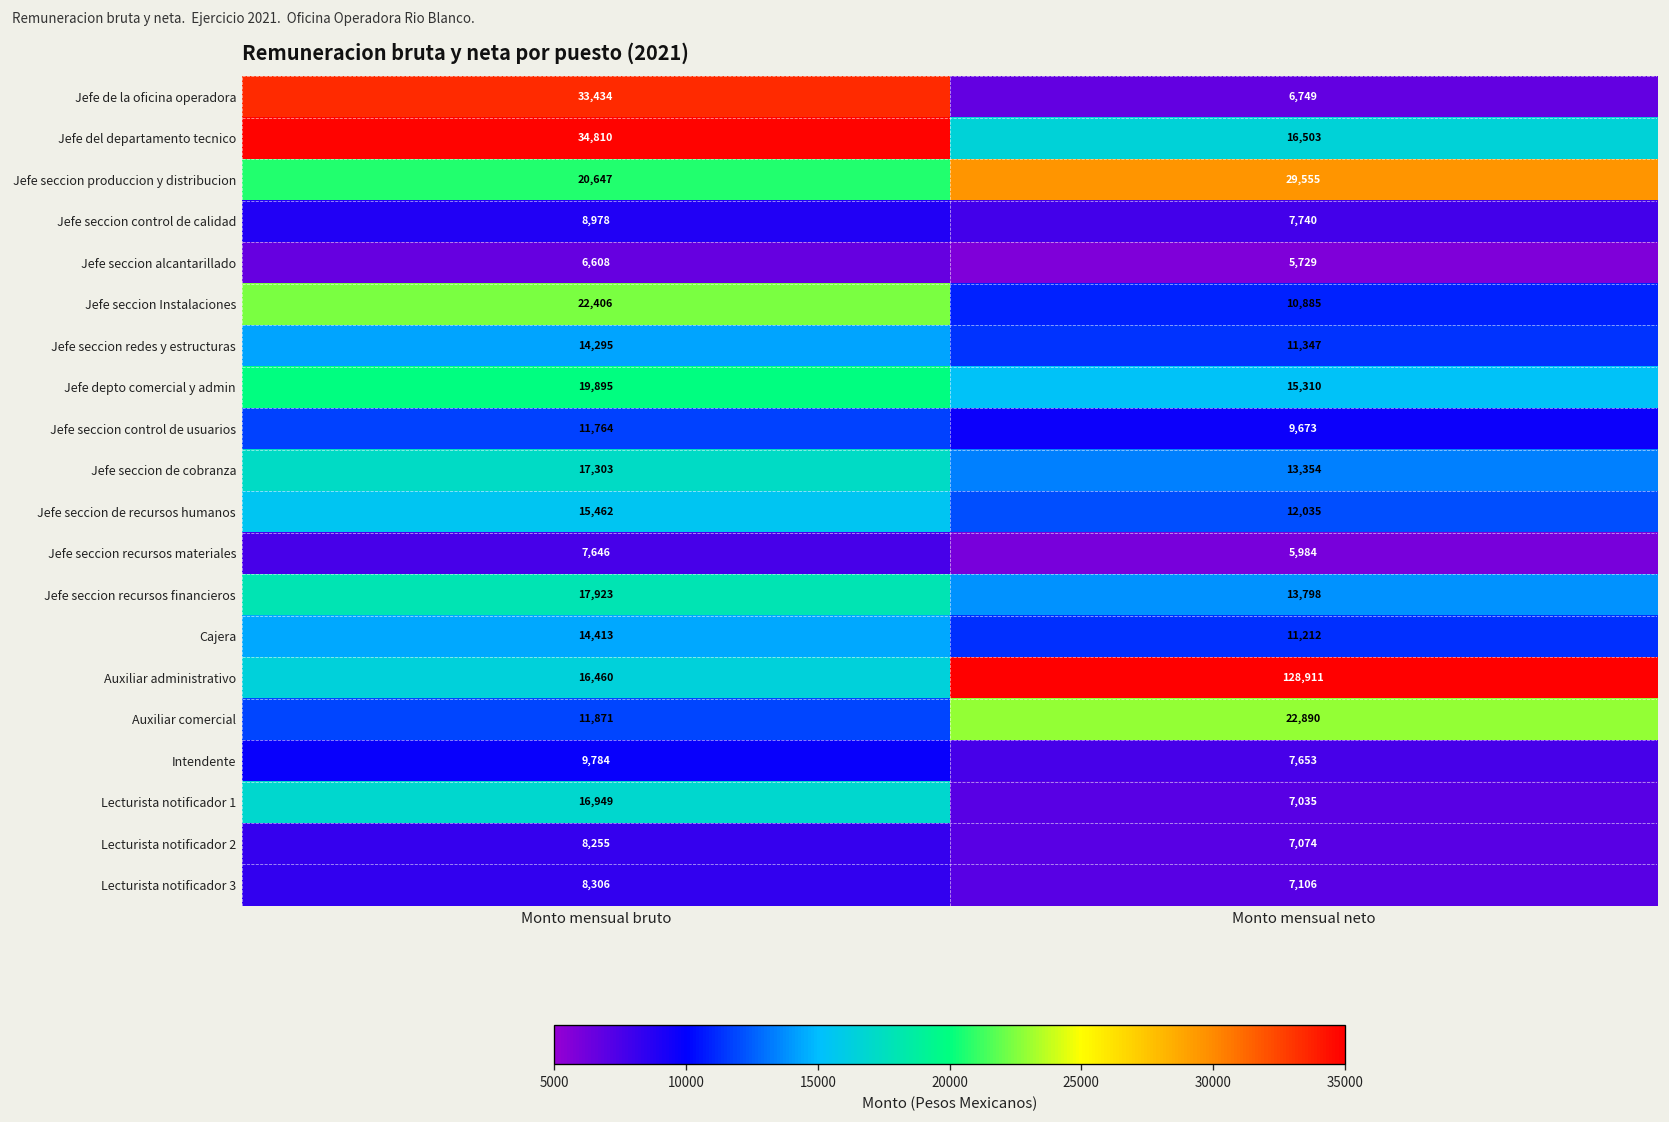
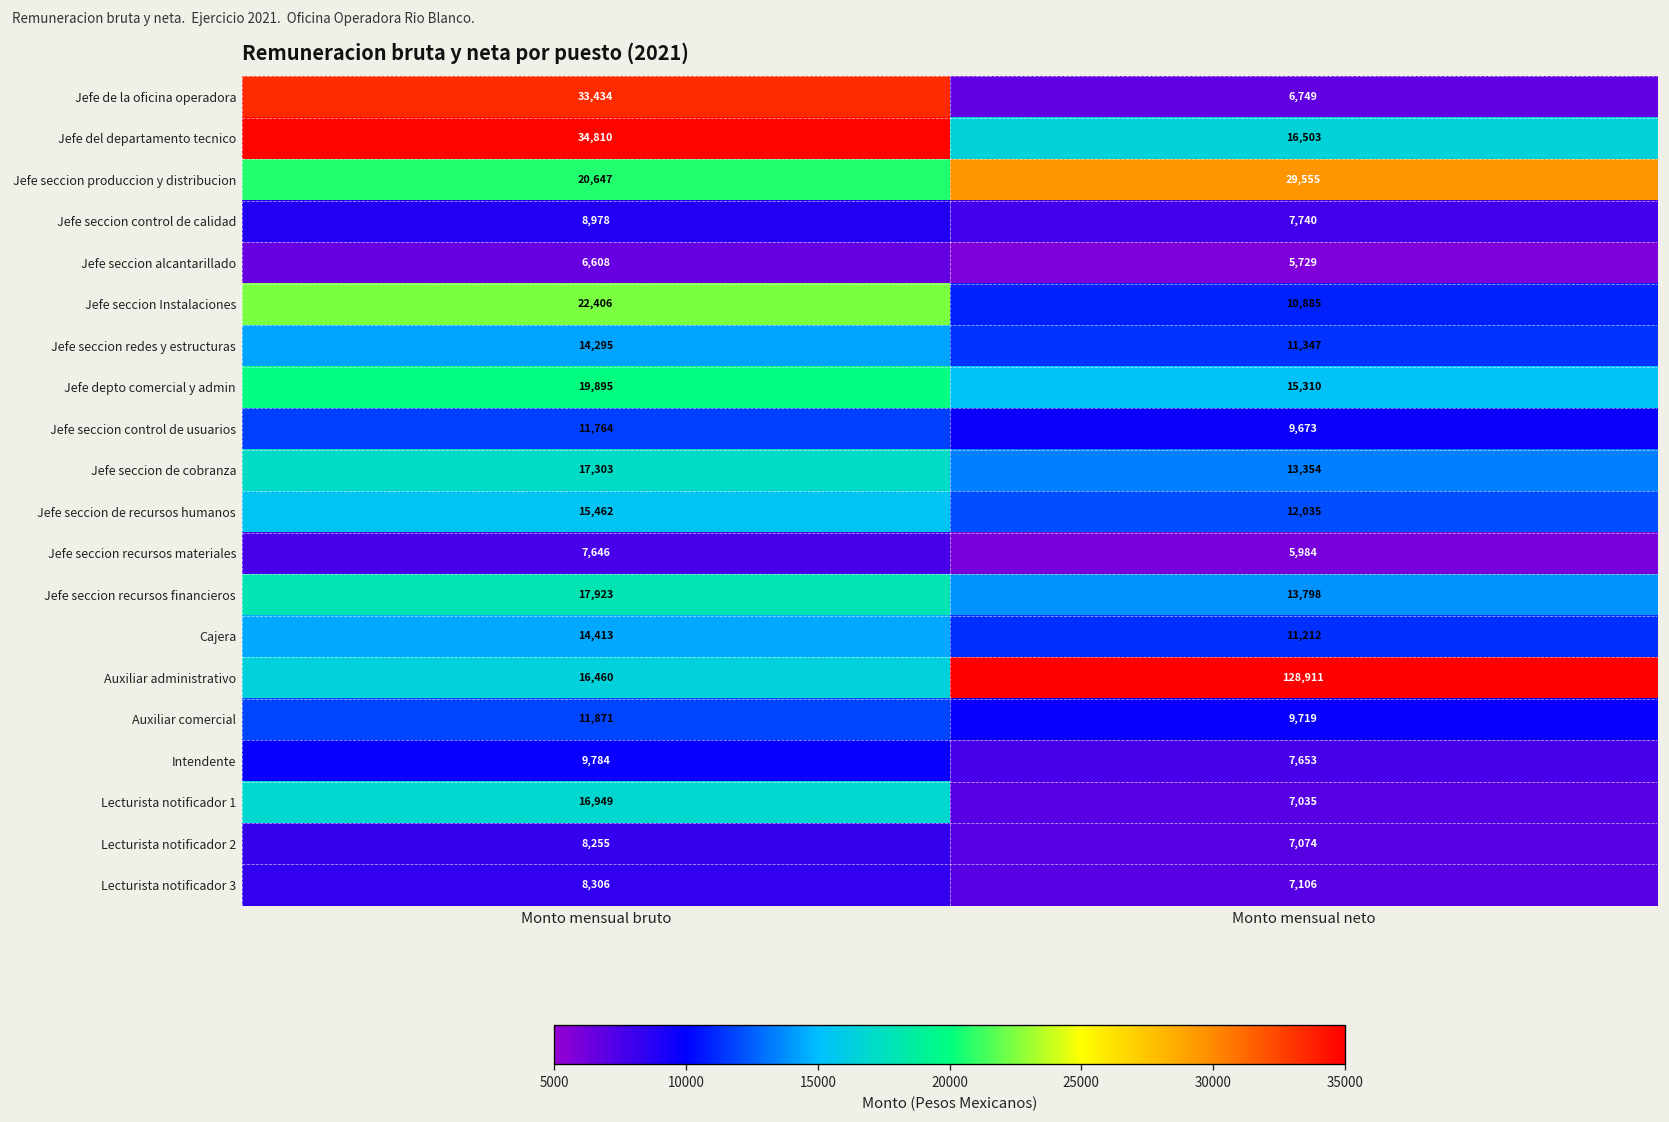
Auxiliar comercial, Monto mensual neto: 22,890 -> 9,719
